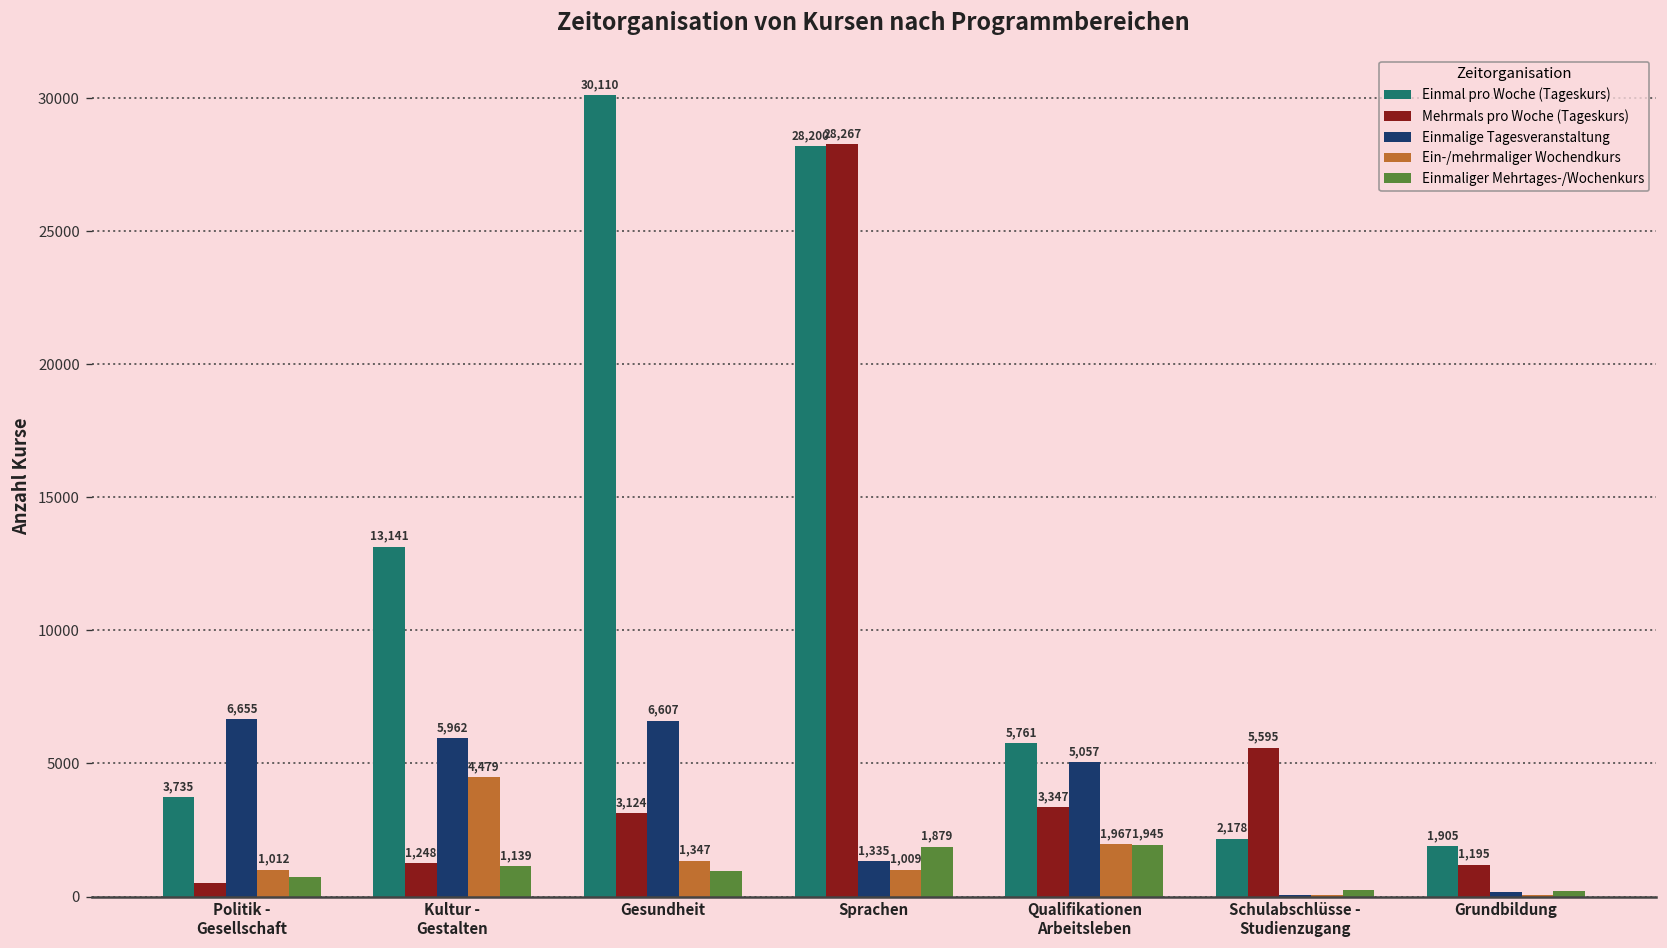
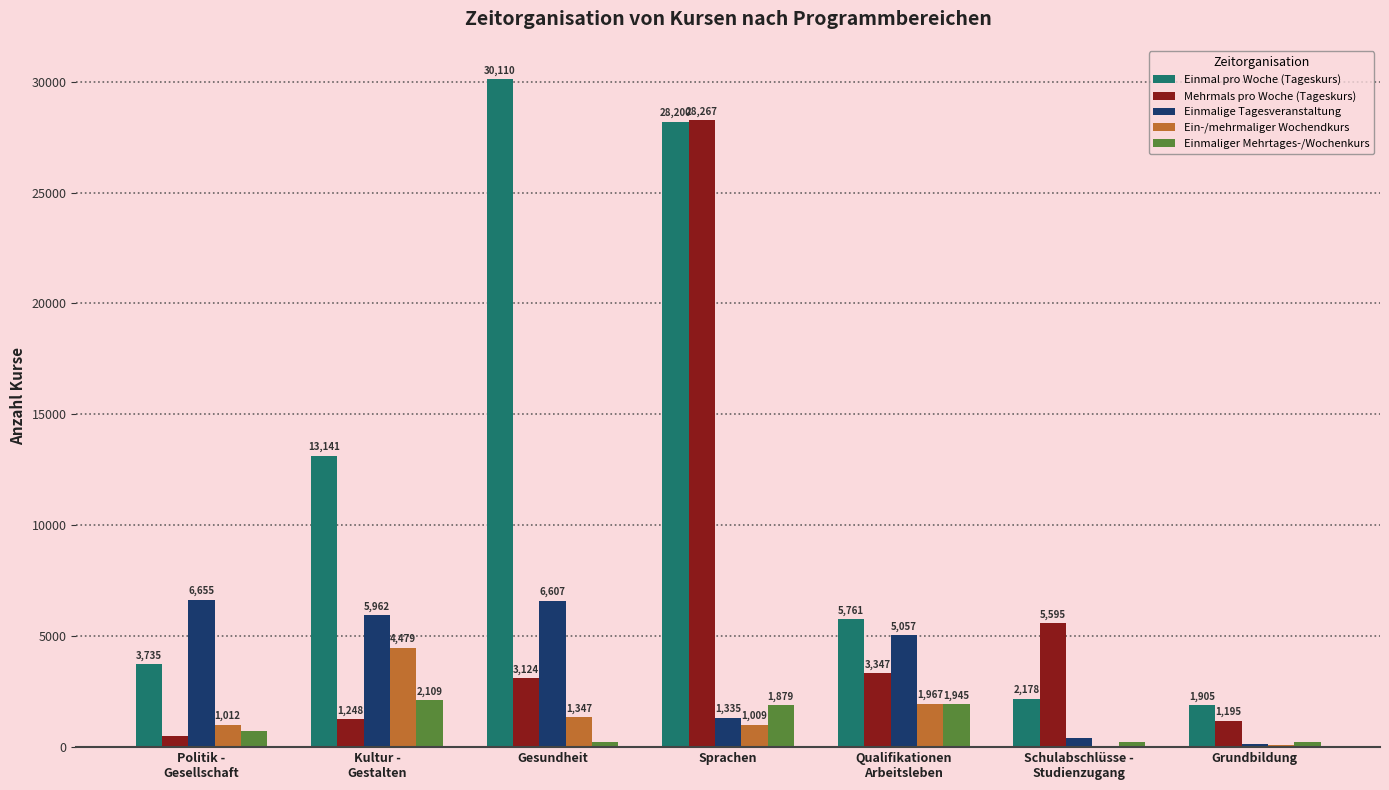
Einmaliger Mehrtages-/Wochenkurs, Kultur - Gestalten: 1,139 -> 2,109
Einmaliger Mehrtages-/Wochenkurs, Gesundheit: 900 -> 200
Einmalige Tagesveranstaltung, Schulabschlüsse - Studienzugang: 100 -> 400
